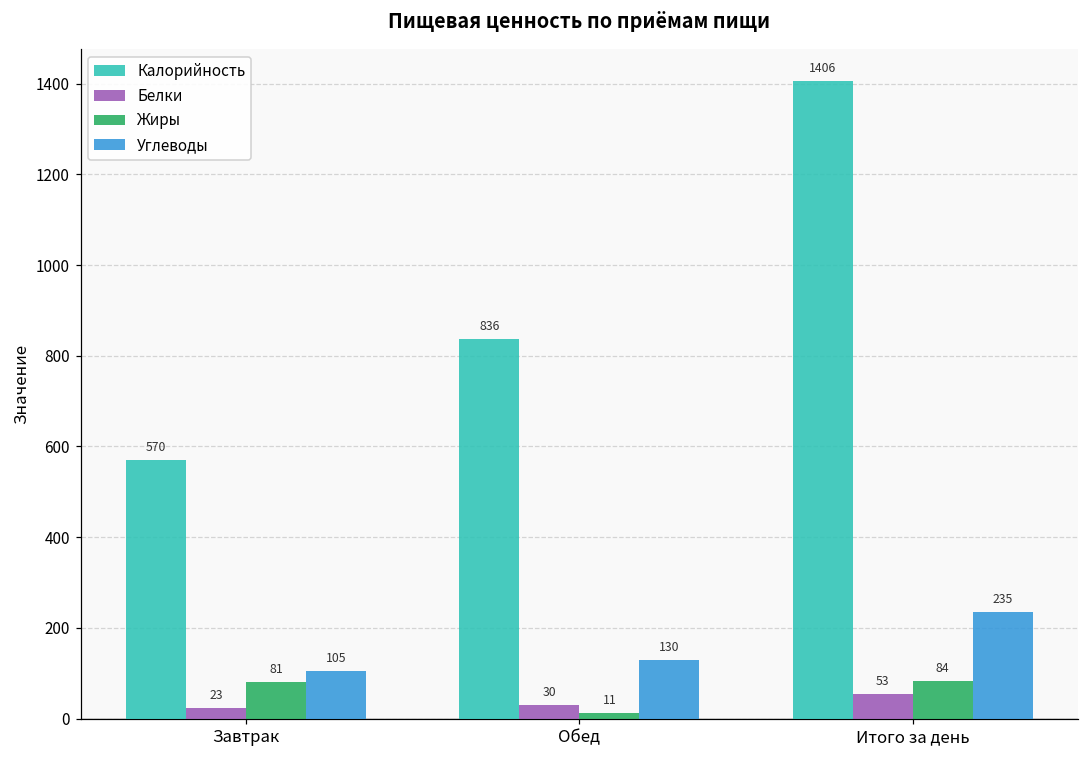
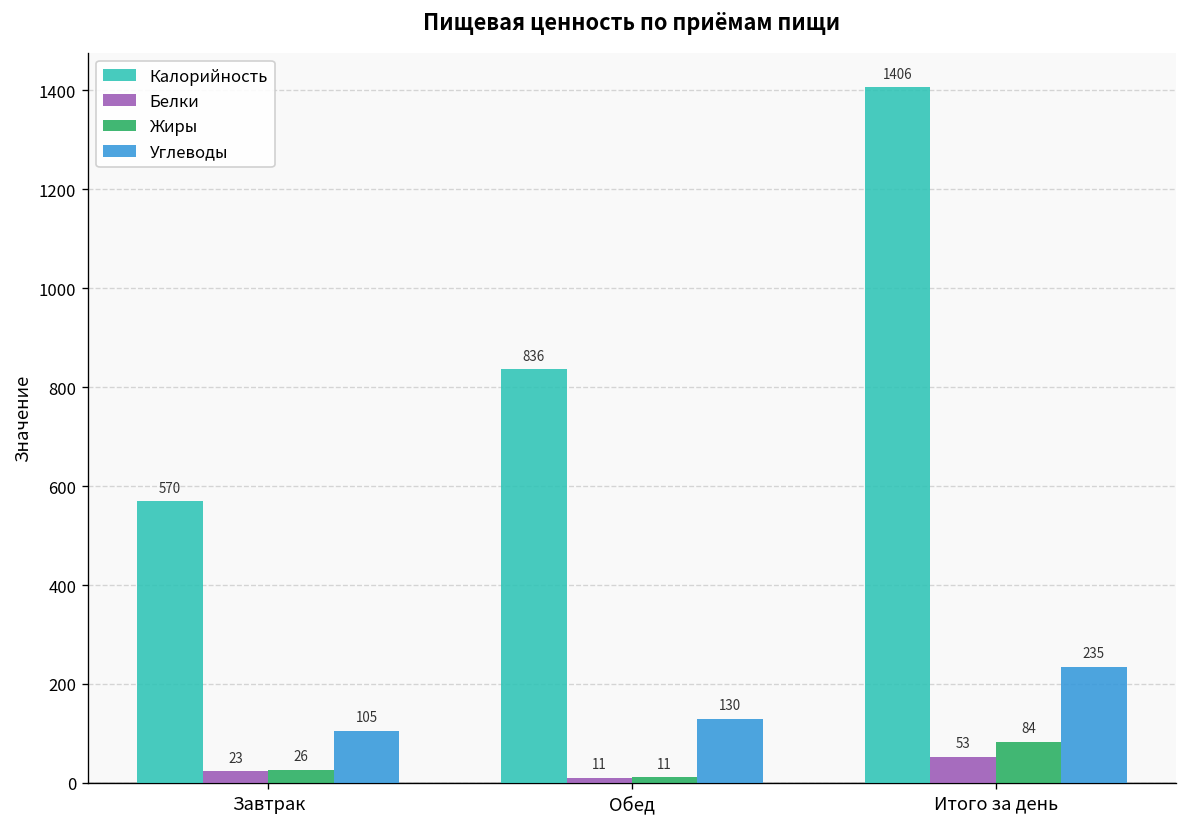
Жиры, Завтрак: 81 -> 26
Белки, Обед: 30 -> 11
